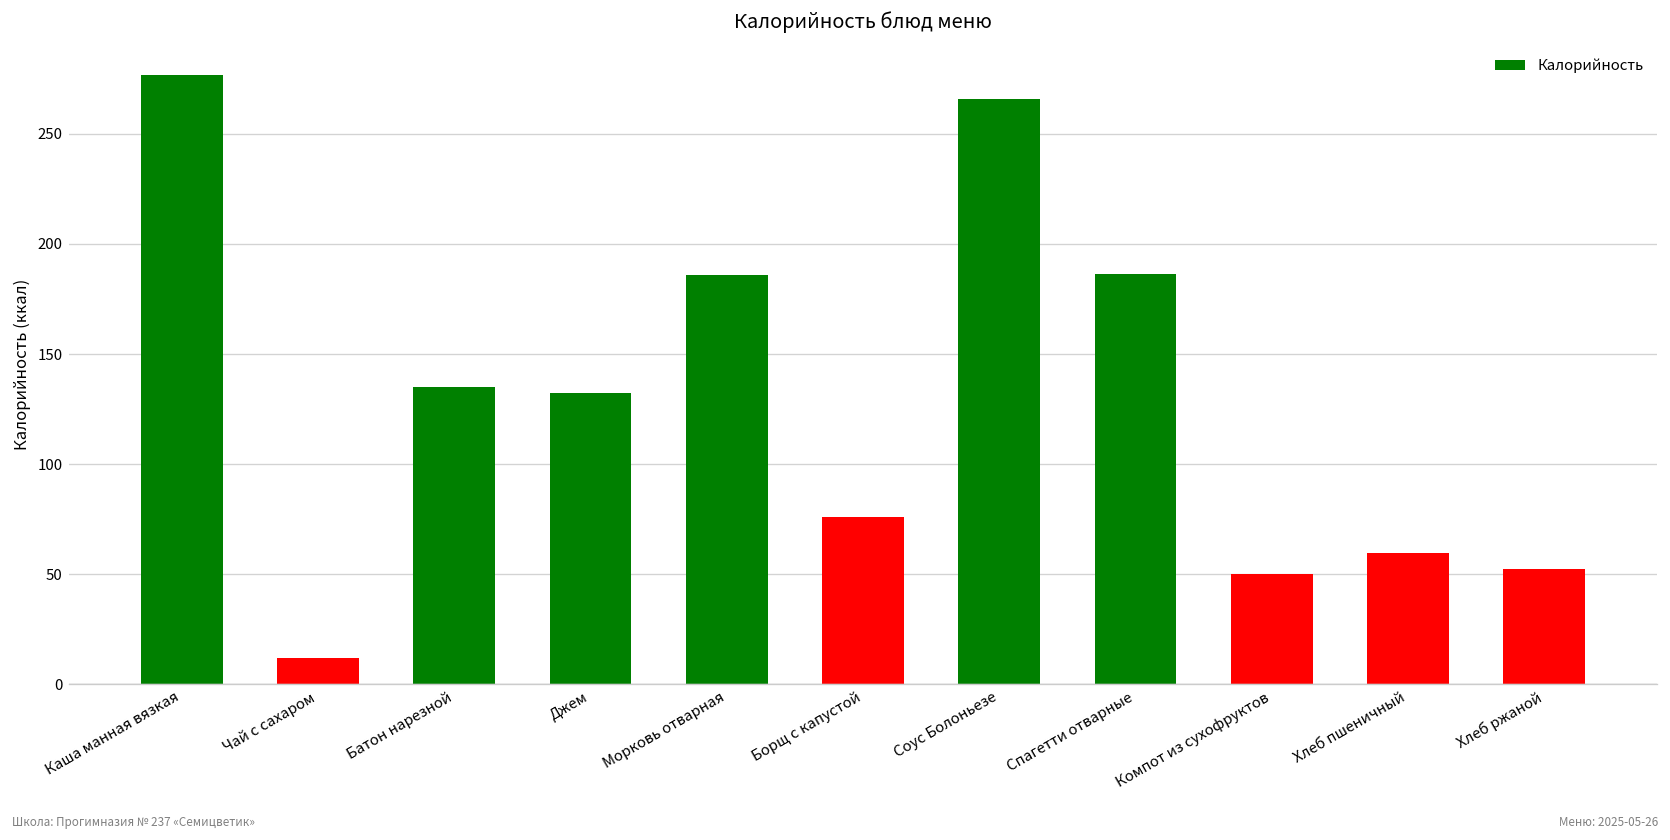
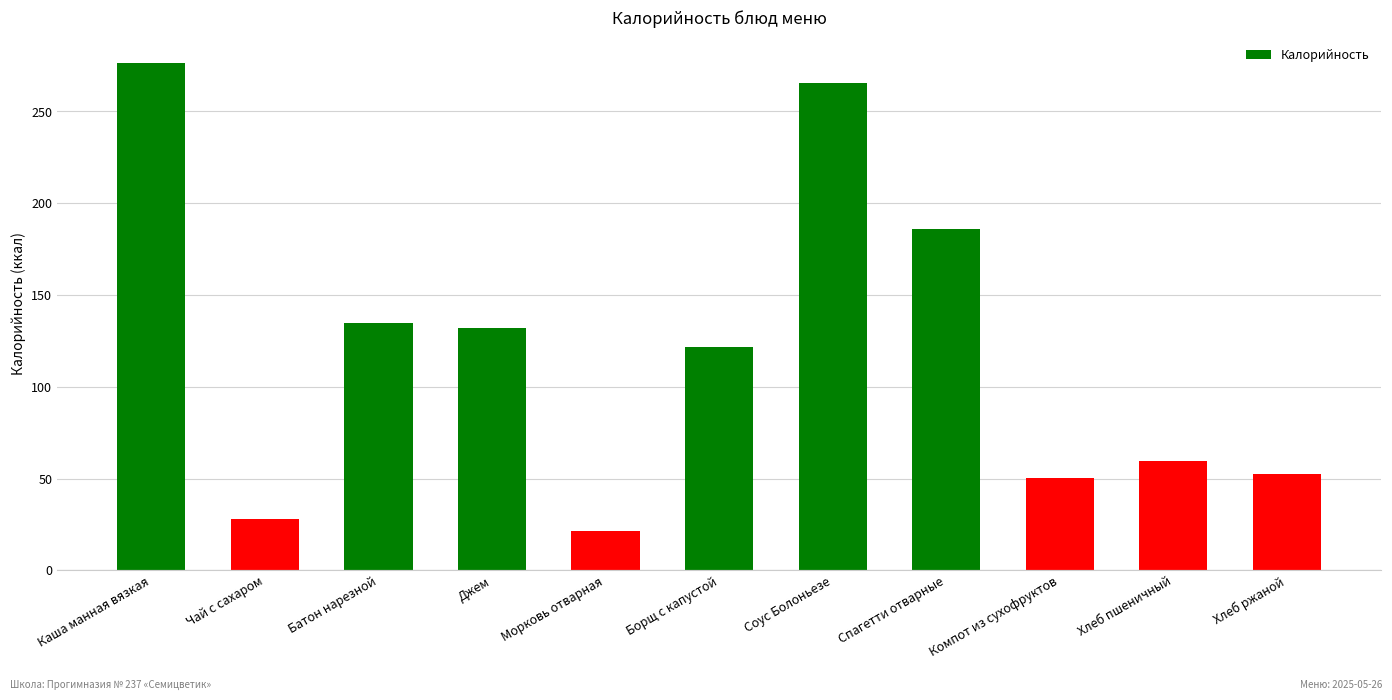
Чай с сахаром: 12 -> 28
Морковь отварная: 186 -> 21
Борщ с капустой: 76 -> 122
